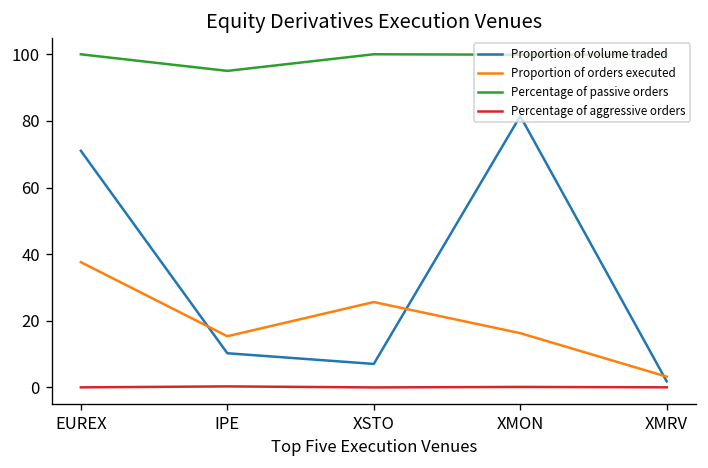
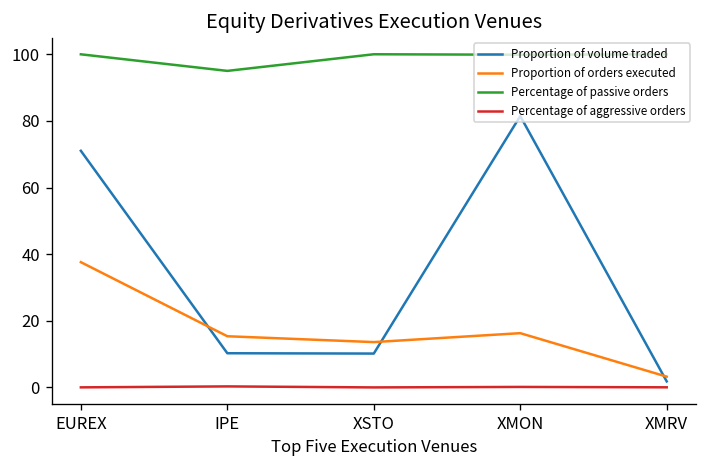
Proportion of volume traded, XSTO: 7 -> 10
Proportion of orders executed, XSTO: 26 -> 14
